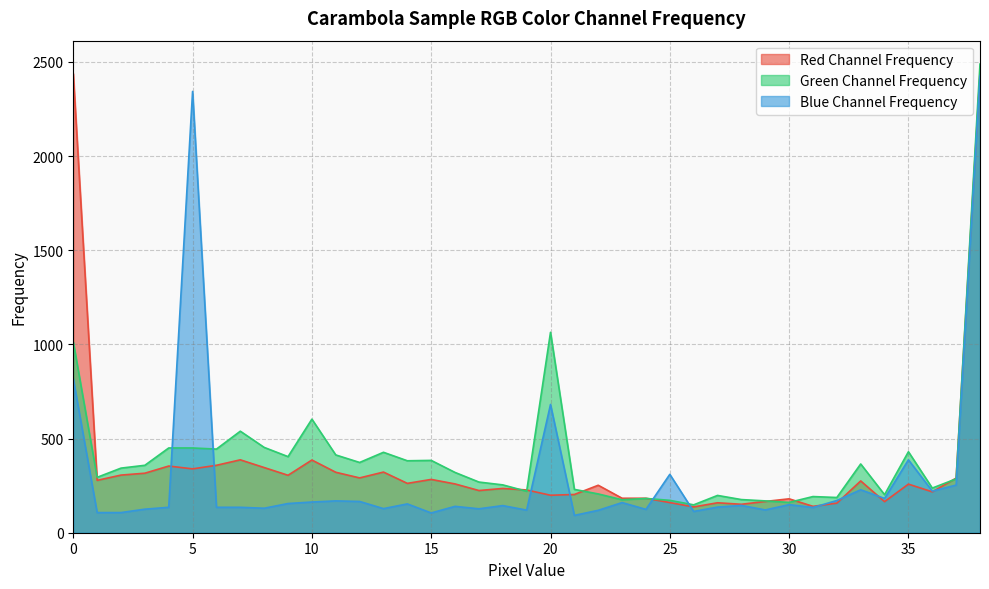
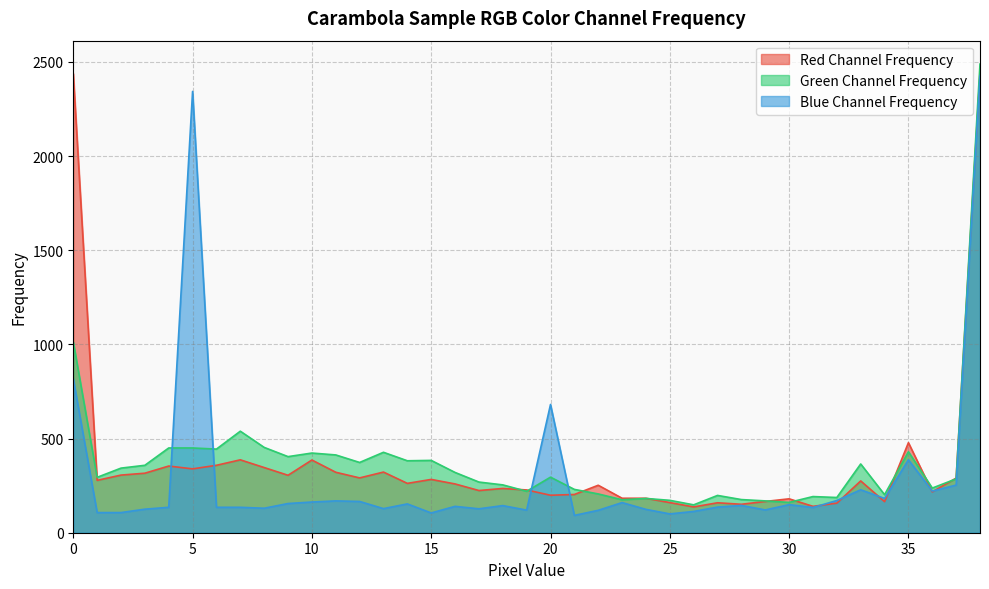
Green Channel Frequency, 10: 600 -> 420
Green Channel Frequency, 20: 1060 -> 300
Blue Channel Frequency, 25: 310 -> 100
Red Channel Frequency, 35: 260 -> 480
